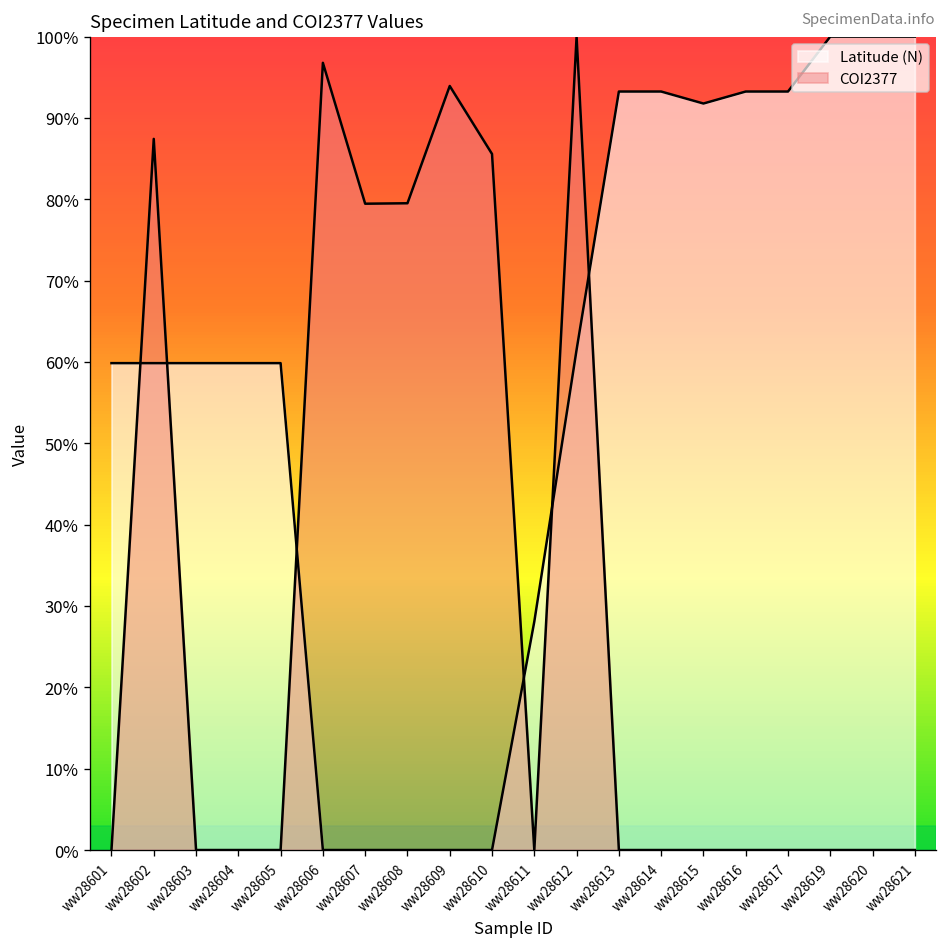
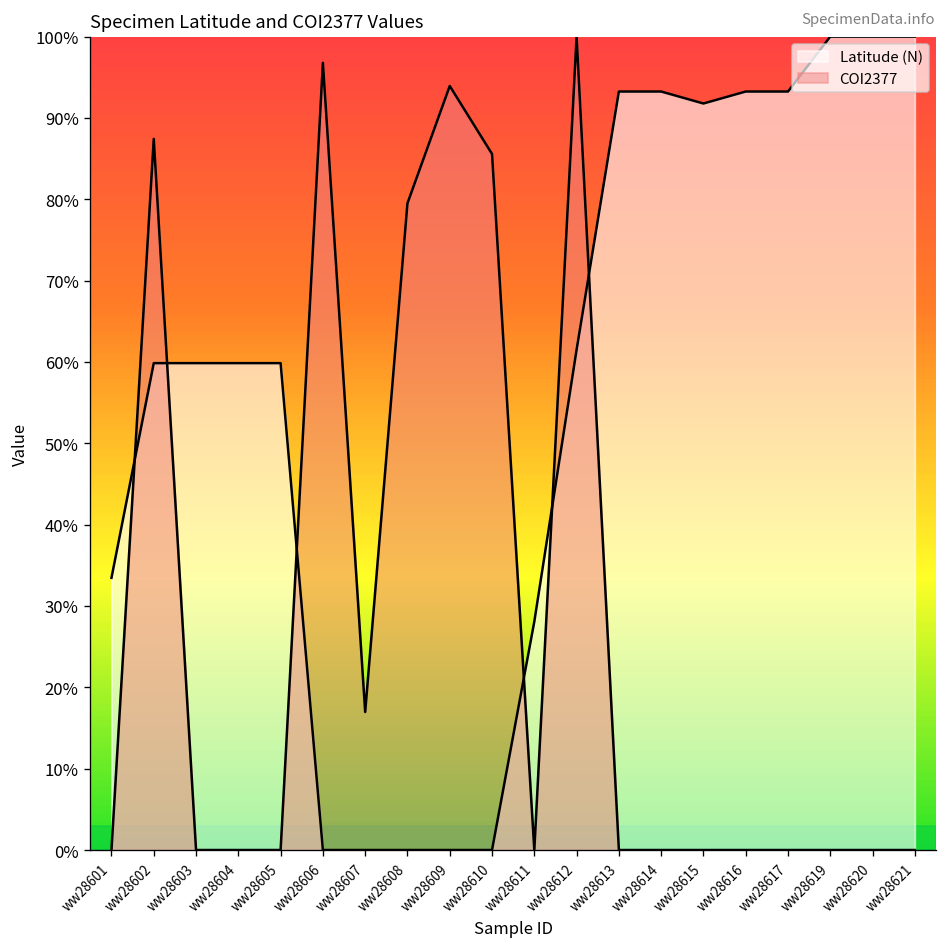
Latitude (N), ww28601: 60% -> 33%
COI2377, ww28607: 79% -> 17%
